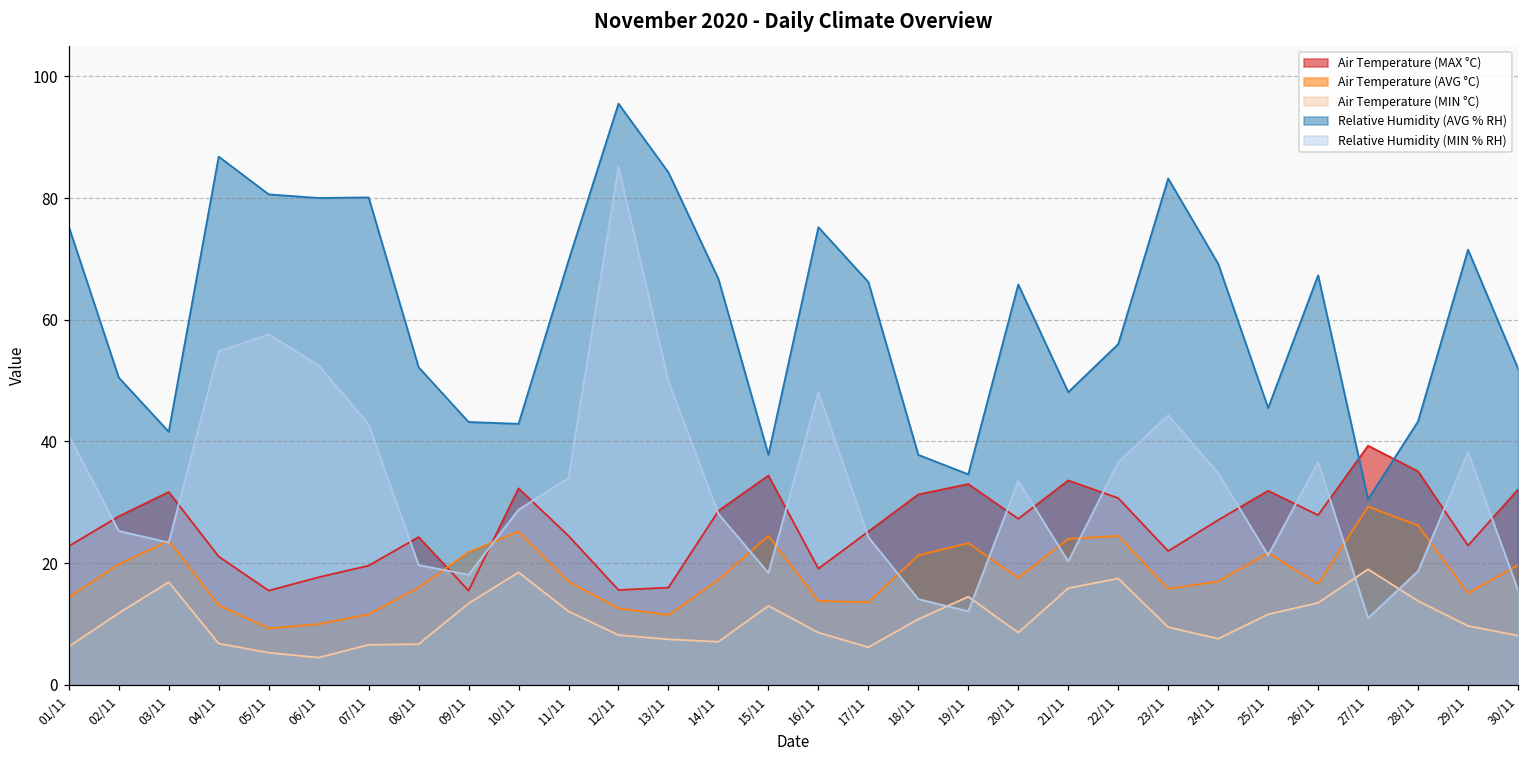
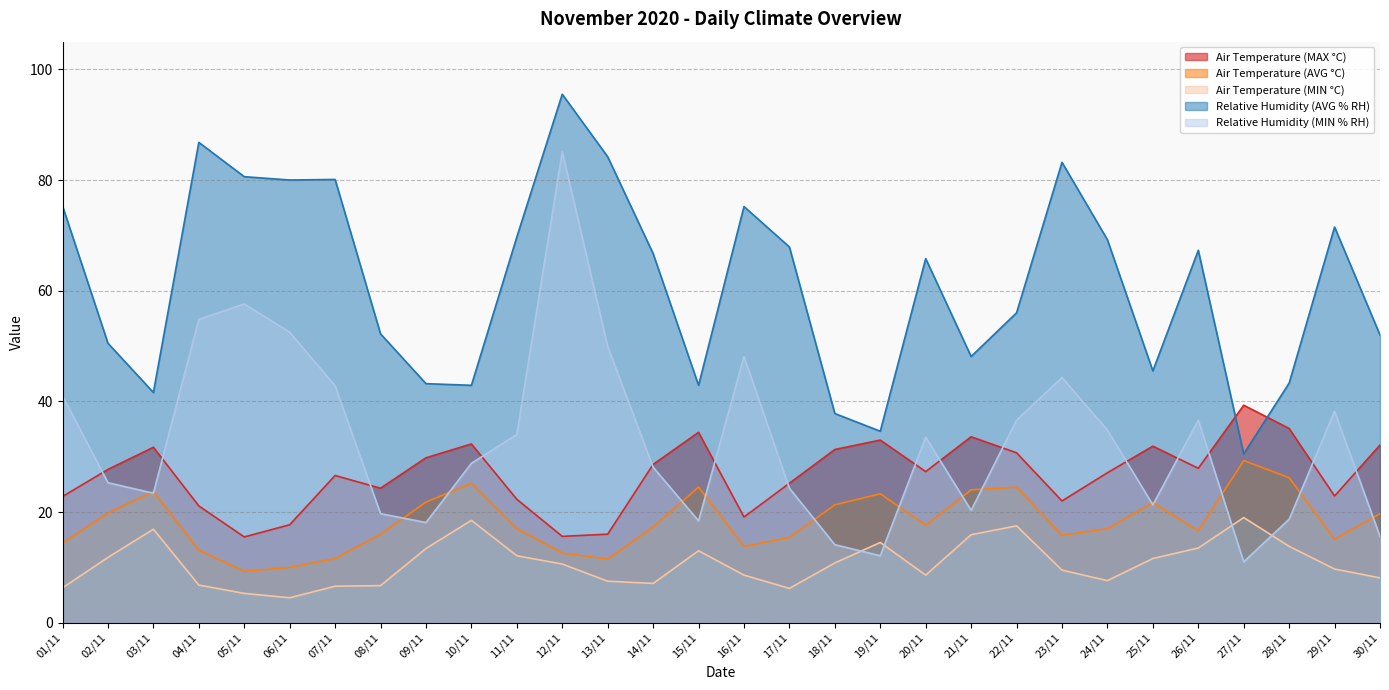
Air Temperature (MAX °C), 07/11: 20 -> 27
Air Temperature (MAX °C), 09/11: 16 -> 30
Air Temperature (MAX °C), 11/11: 25 -> 22
Air Temperature (MIN °C), 12/11: 8 -> 11
Relative Humidity (AVG % RH), 15/11: 38 -> 43
Air Temperature (AVG °C), 17/11: 14 -> 15
Relative Humidity (AVG % RH), 17/11: 66 -> 68
